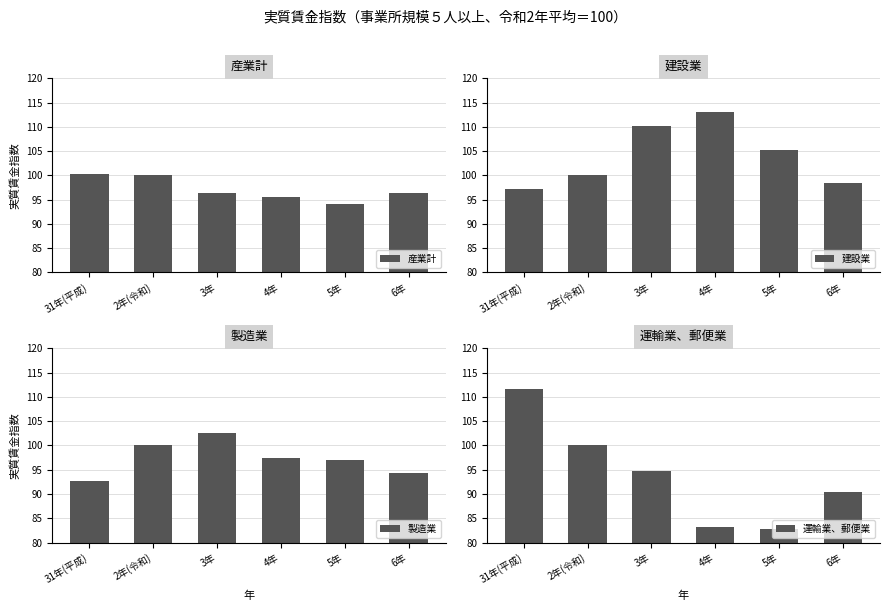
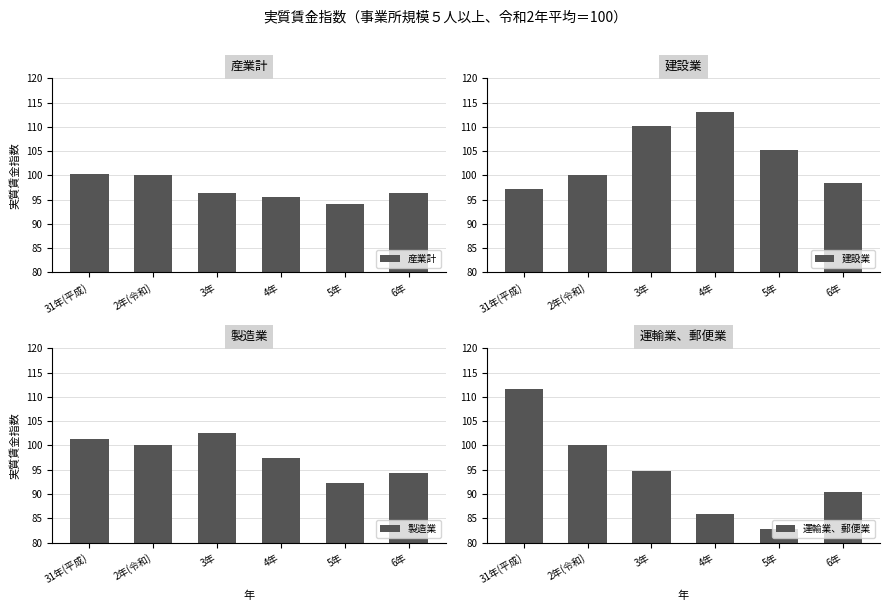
製造業, 31年(平成): 93 -> 101
製造業, 5年: 97 -> 92
運輸業、郵便業, 4年: 83 -> 86
